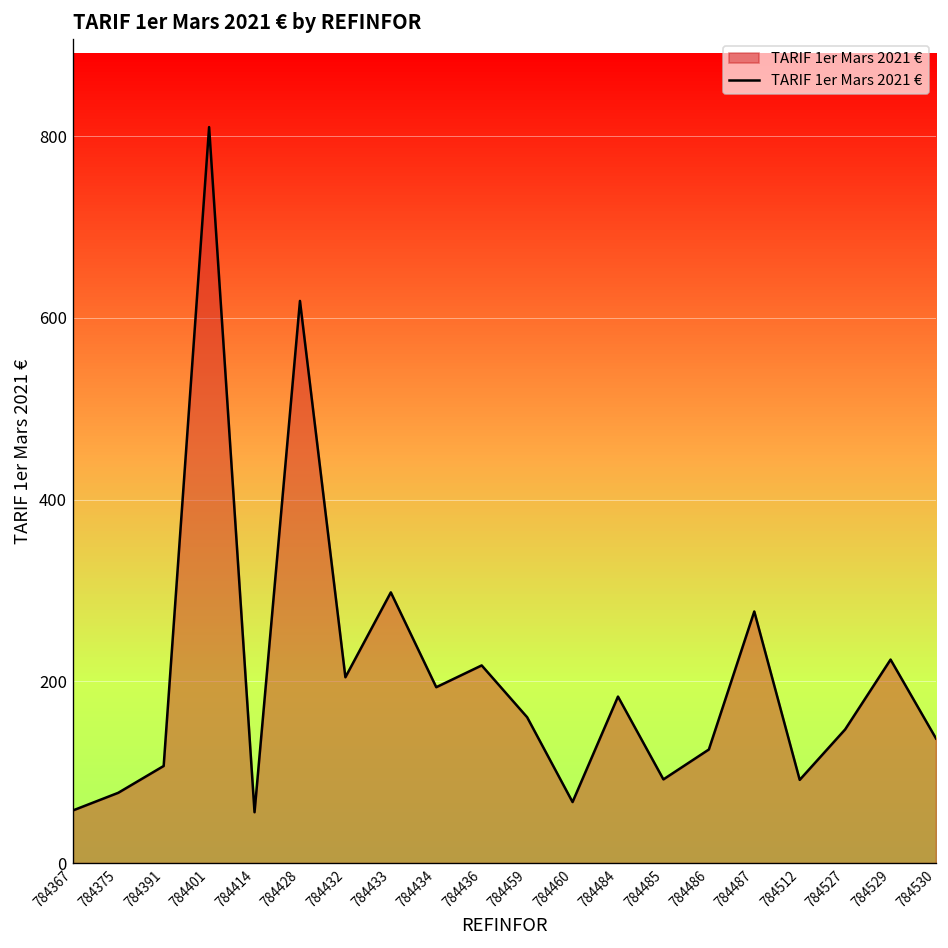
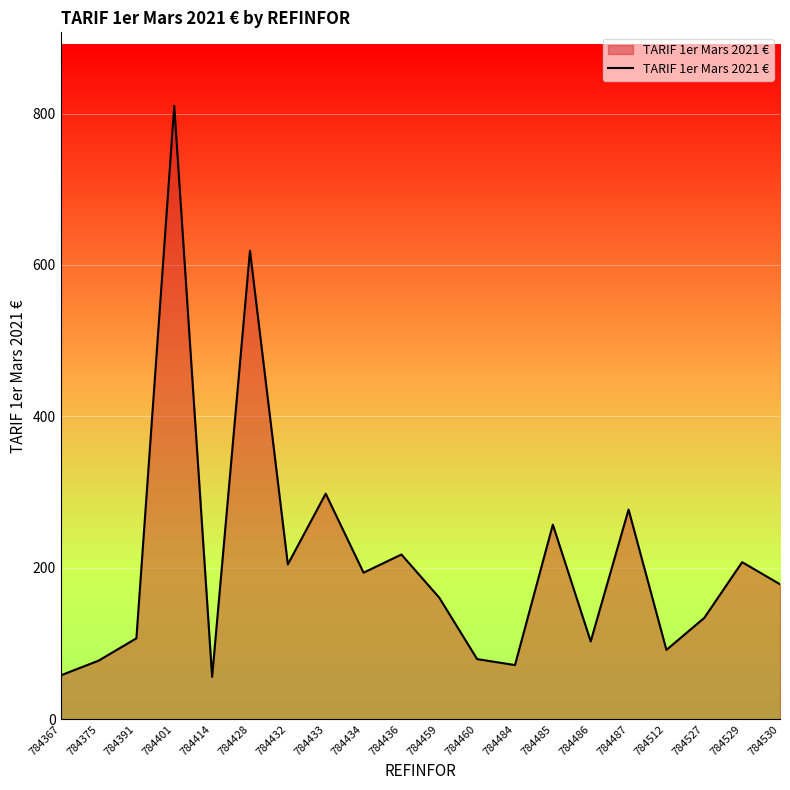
784460: 70 -> 80
784484: 180 -> 70
784485: 90 -> 260
784486: 130 -> 100
784527: 150 -> 130
784529: 220 -> 210
784530: 140 -> 180
